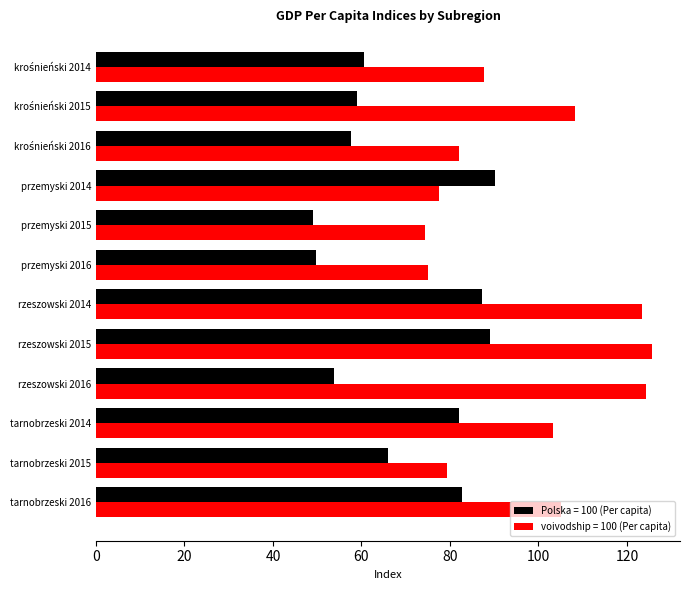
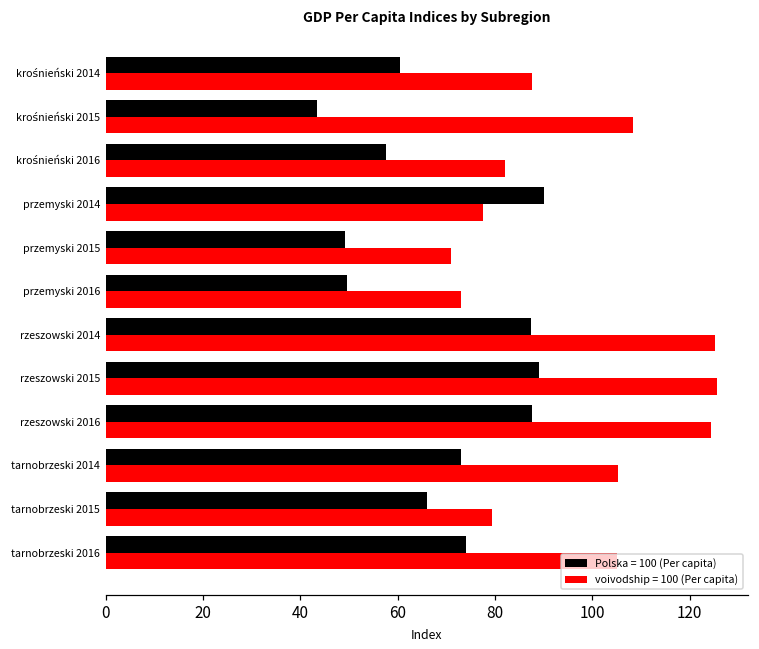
Polska = 100 (Per capita), krośnieński 2015: 59 -> 43
voivodship = 100 (Per capita), przemyski 2015: 74 -> 71
voivodship = 100 (Per capita), przemyski 2016: 75 -> 73
voivodship = 100 (Per capita), rzeszowski 2014: 123 -> 125
Polska = 100 (Per capita), rzeszowski 2016: 54 -> 88
Polska = 100 (Per capita), tarnobrzeski 2014: 82 -> 73
voivodship = 100 (Per capita), tarnobrzeski 2014: 103 -> 105
Polska = 100 (Per capita), tarnobrzeski 2016: 83 -> 74
